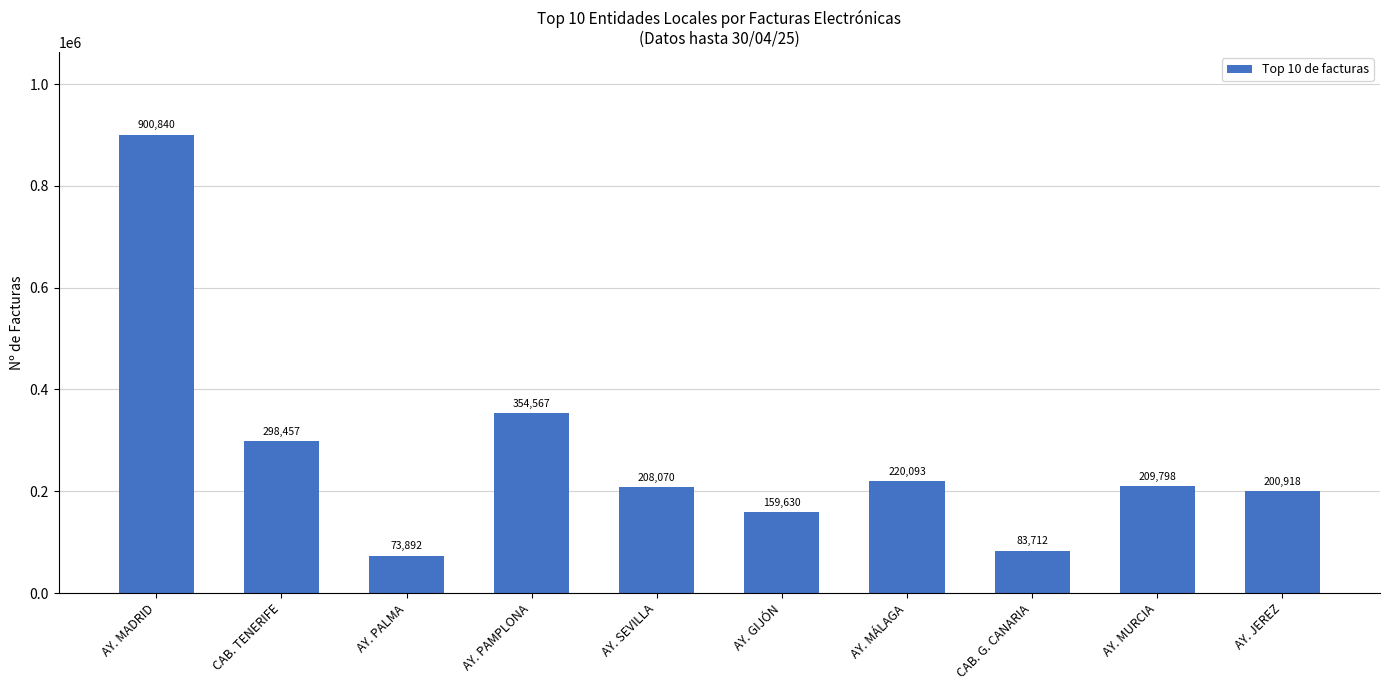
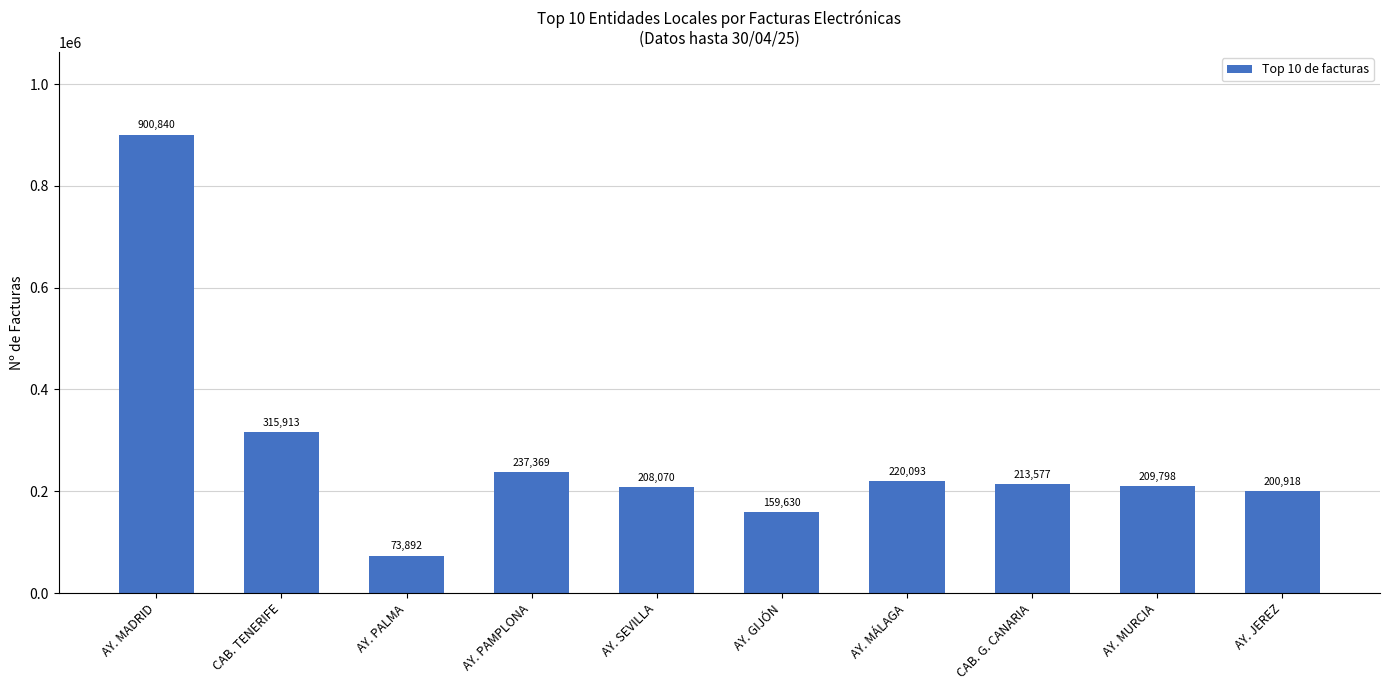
CAB. TENERIFE: 298,457 -> 315,913
AY. PAMPLONA: 354,567 -> 237,369
CAB. G. CANARIA: 83,712 -> 213,577
